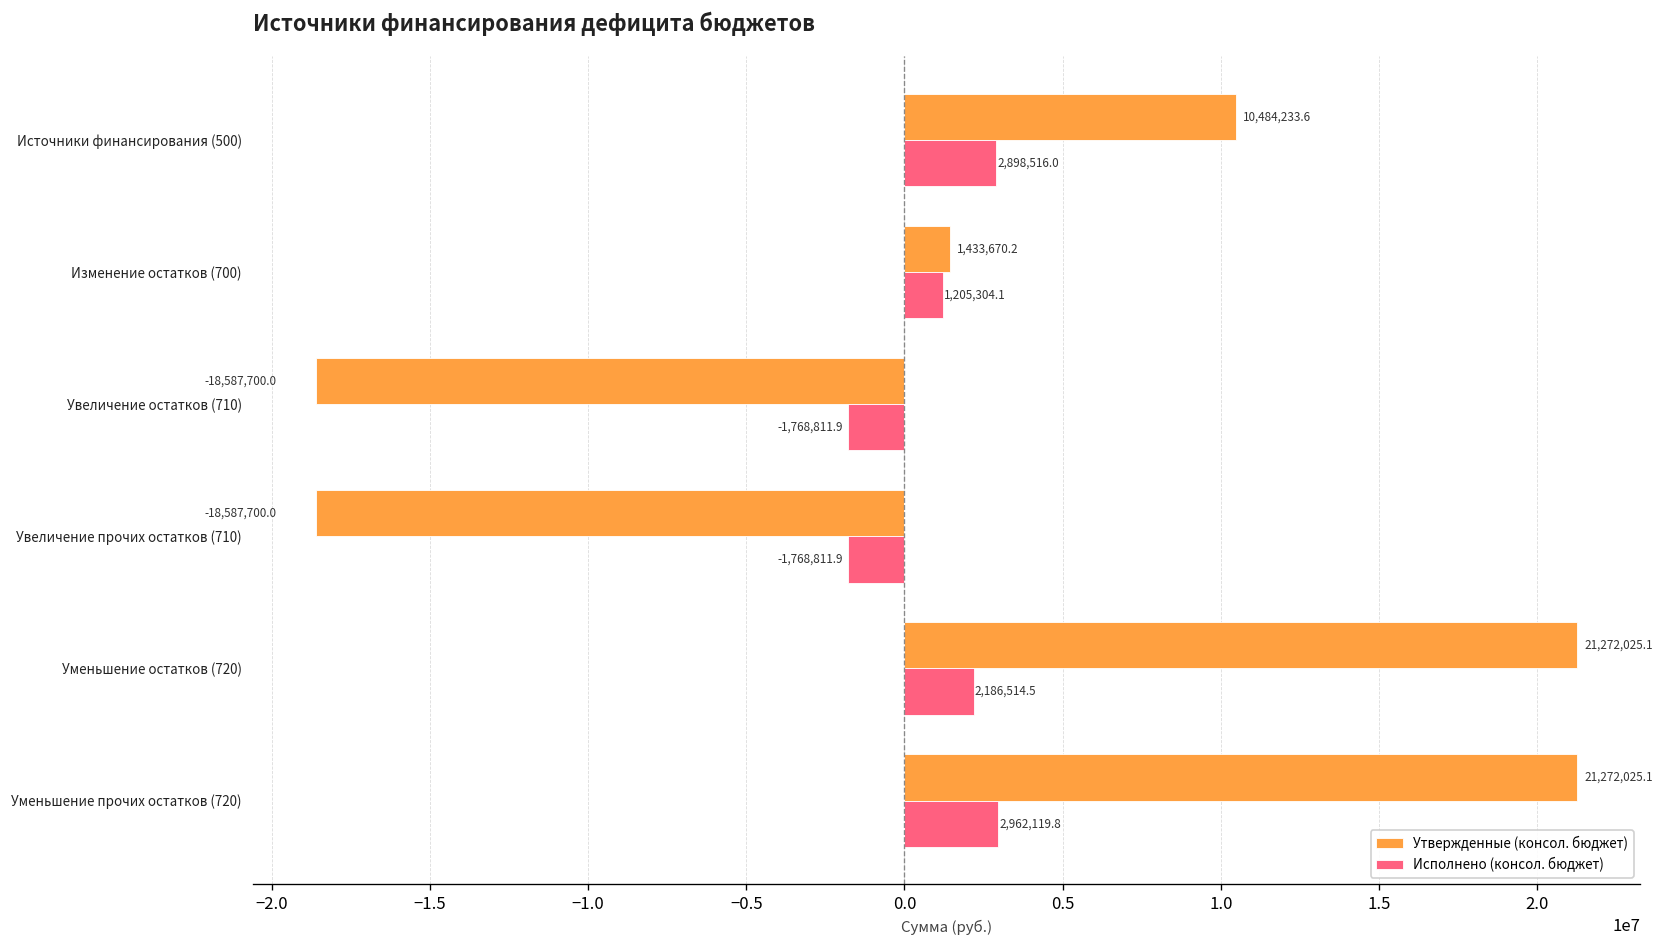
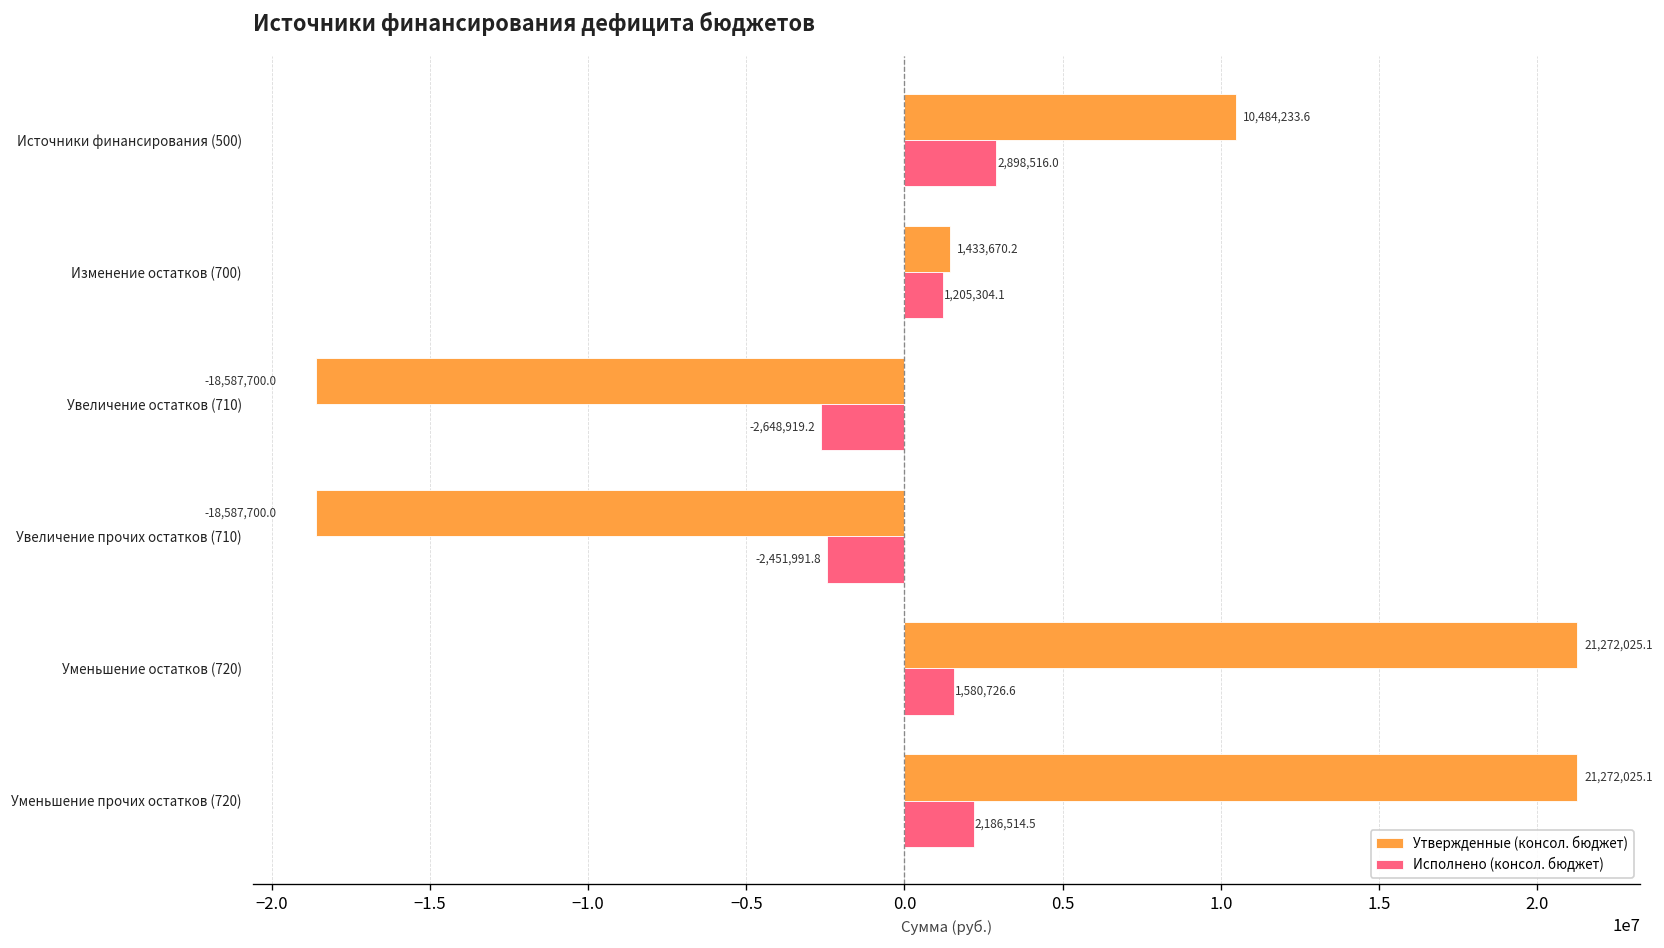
Исполнено (консол. бюджет), Увеличение остатков (710): -1,768,811.9 -> -2,648,919.2
Исполнено (консол. бюджет), Увеличение прочих остатков (710): -1,768,811.9 -> -2,451,991.8
Исполнено (консол. бюджет), Уменьшение остатков (720): 2,186,514.5 -> 1,580,726.6
Исполнено (консол. бюджет), Уменьшение прочих остатков (720): 2,962,119.8 -> 2,186,514.5
